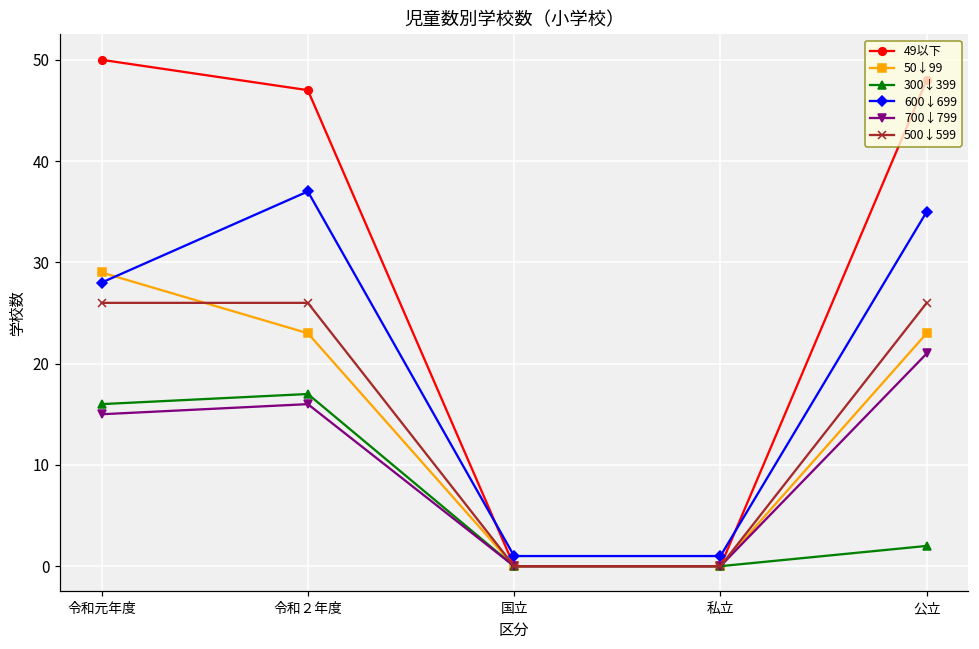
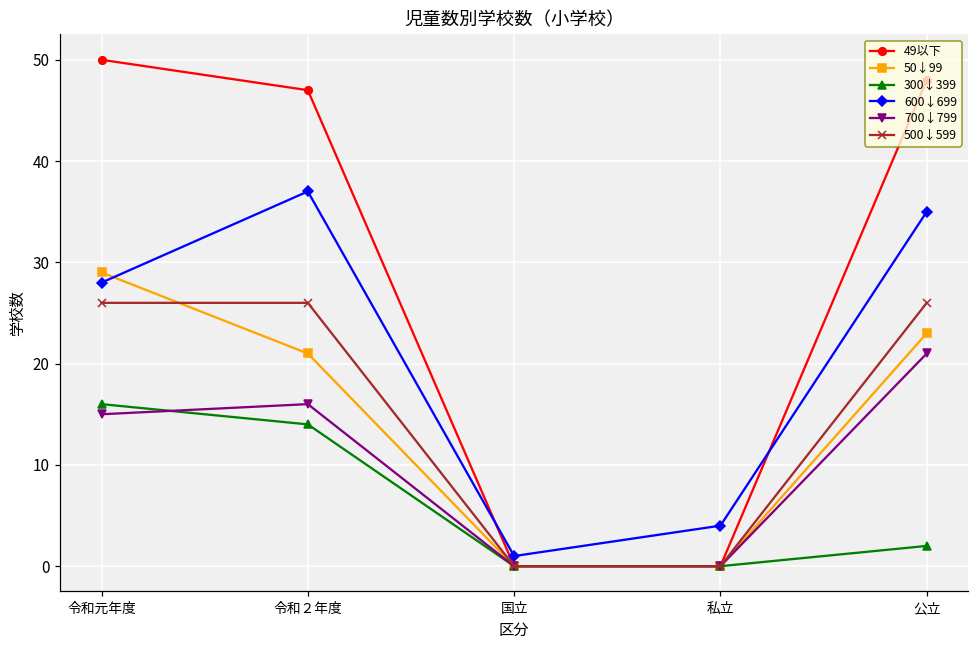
50↓99, 令和２年度: 23 -> 21
300↓399, 令和２年度: 17 -> 14
600↓699, 私立: 1 -> 4
